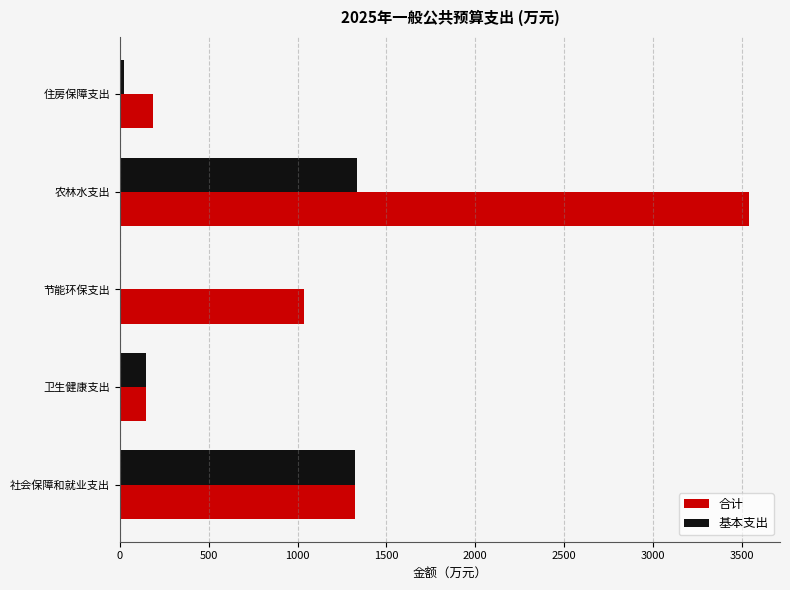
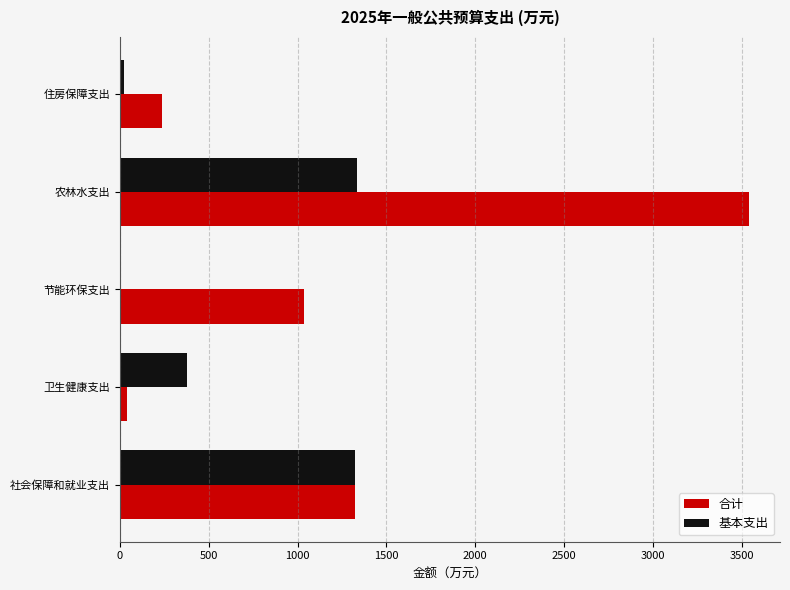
合计, 住房保障支出: 180 -> 240
基本支出, 卫生健康支出: 150 -> 380
合计, 卫生健康支出: 150 -> 40
